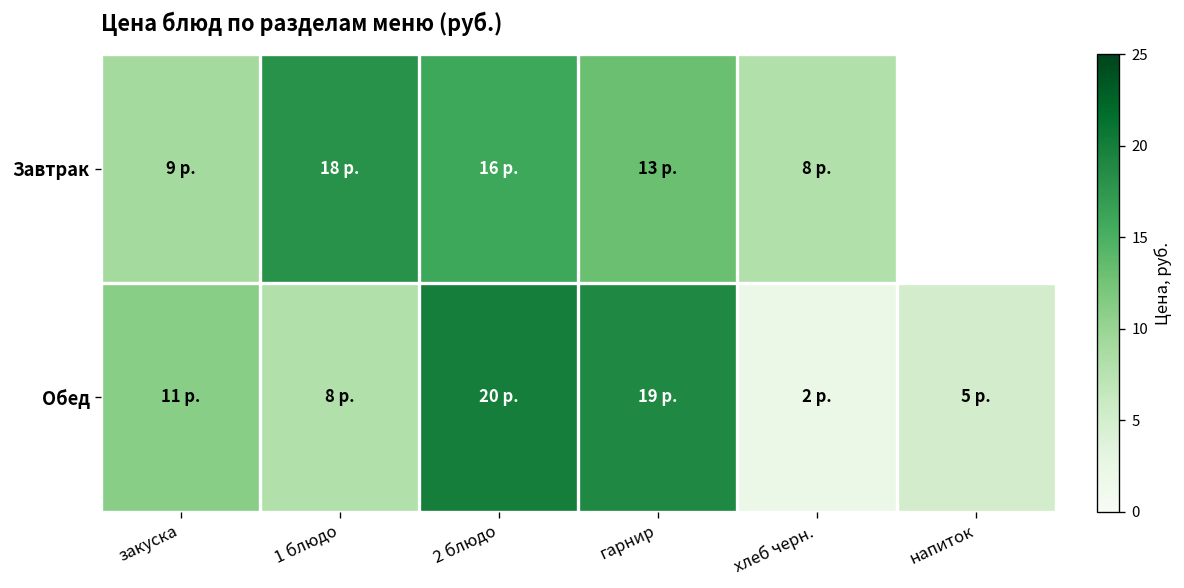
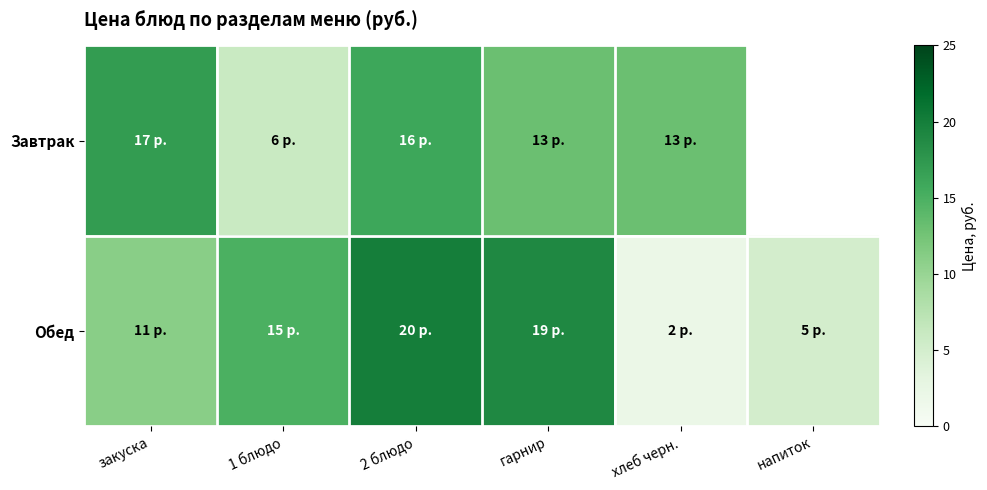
Завтрак, закуска: 9 -> 17
Завтрак, 1 блюдо: 18 -> 6
Завтрак, хлеб черн.: 8 -> 13
Обед, 1 блюдо: 8 -> 15
